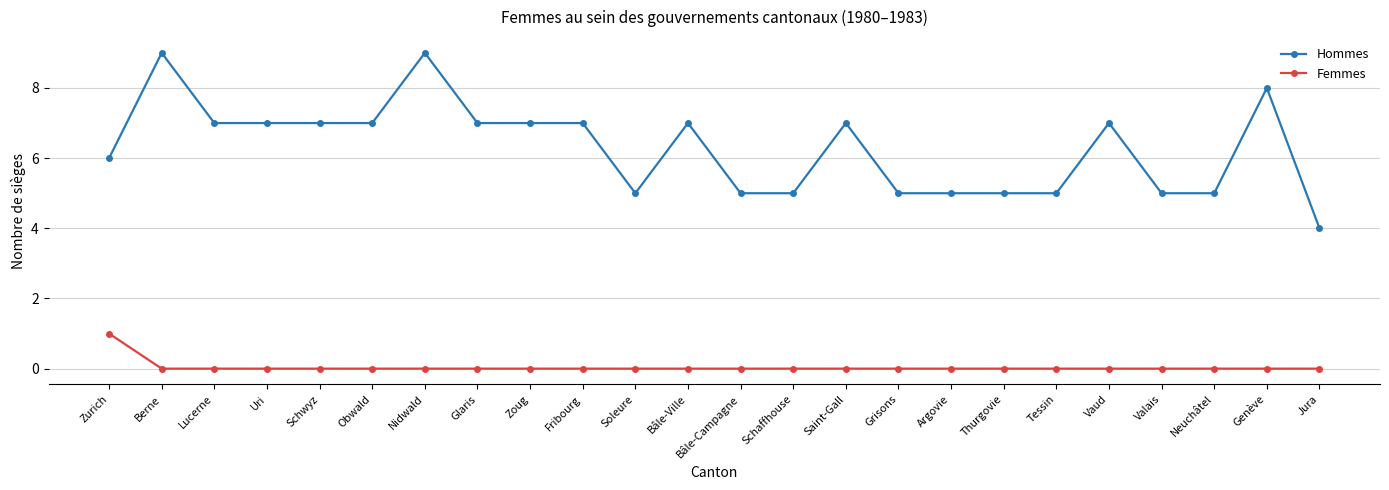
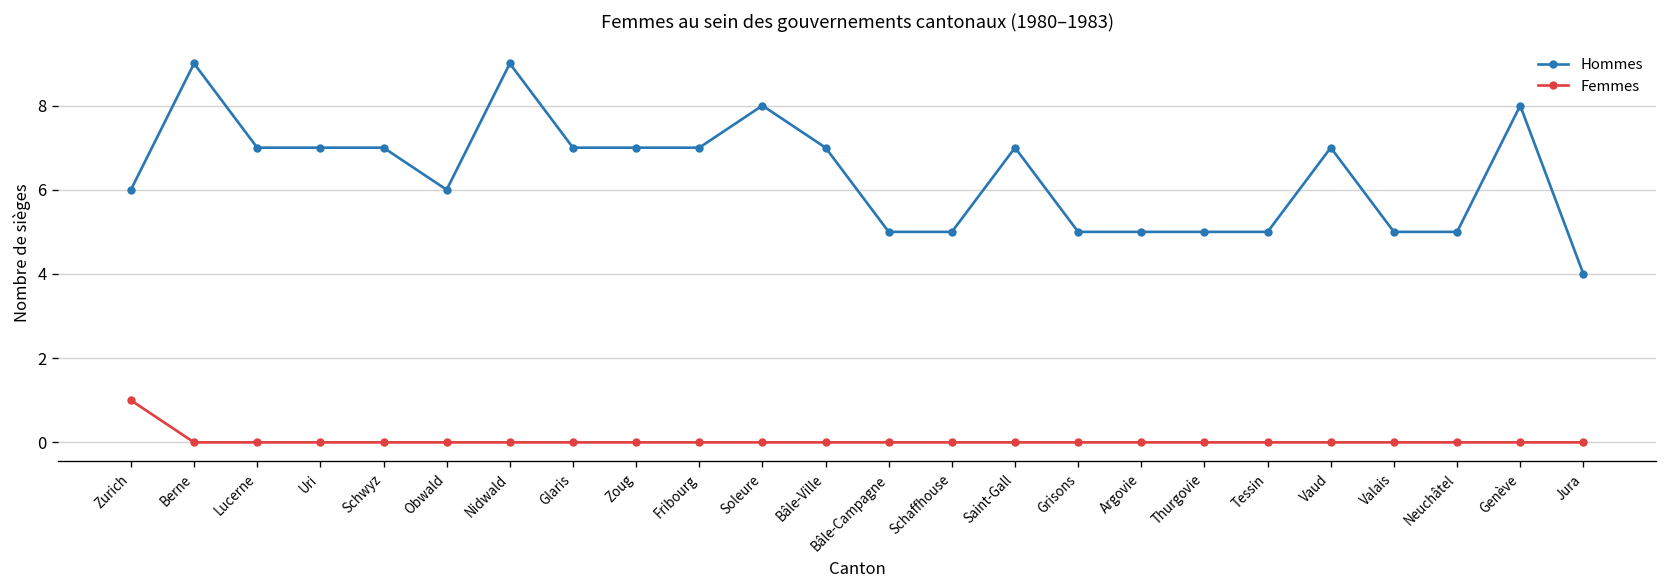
Hommes, Obwald: 7 -> 6
Hommes, Soleure: 5 -> 8
